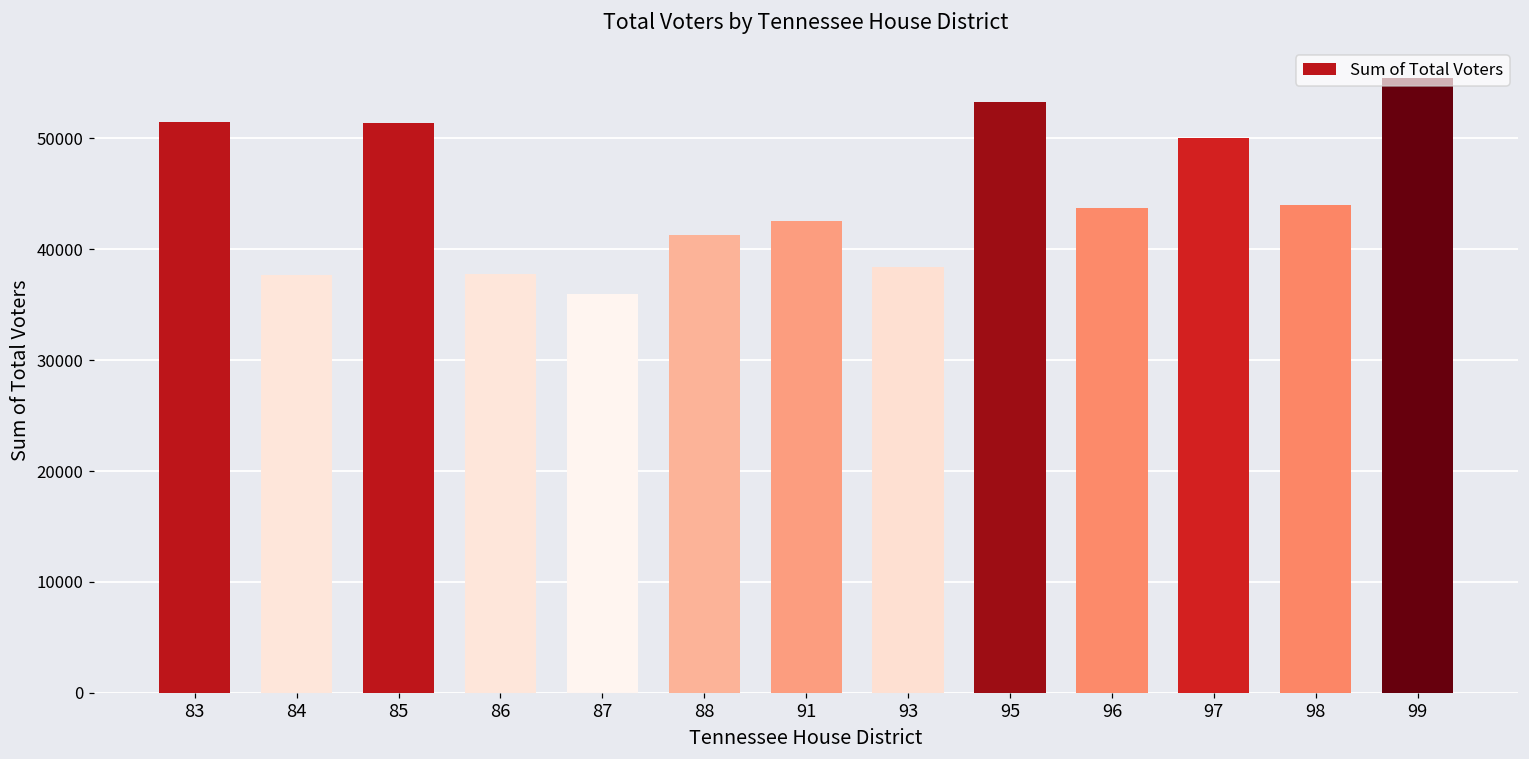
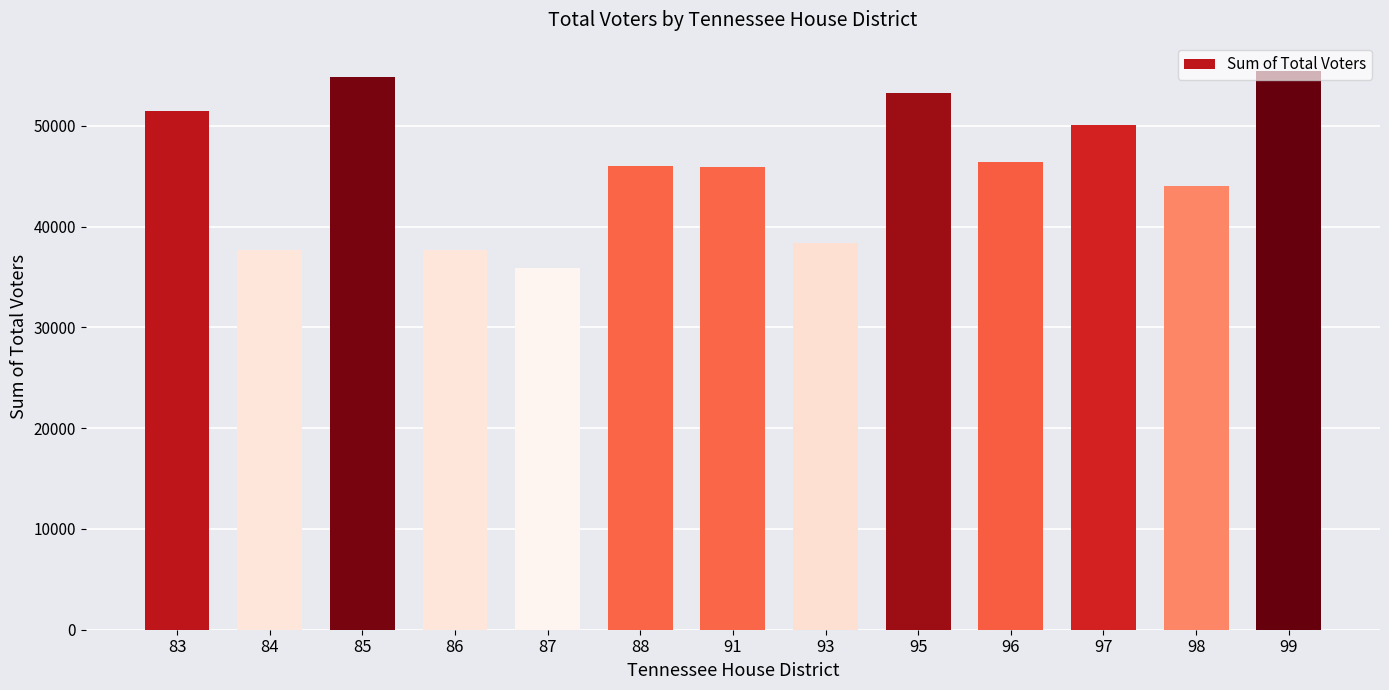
85: 51400 -> 54900
88: 41300 -> 46000
91: 42600 -> 45900
96: 43800 -> 46400
